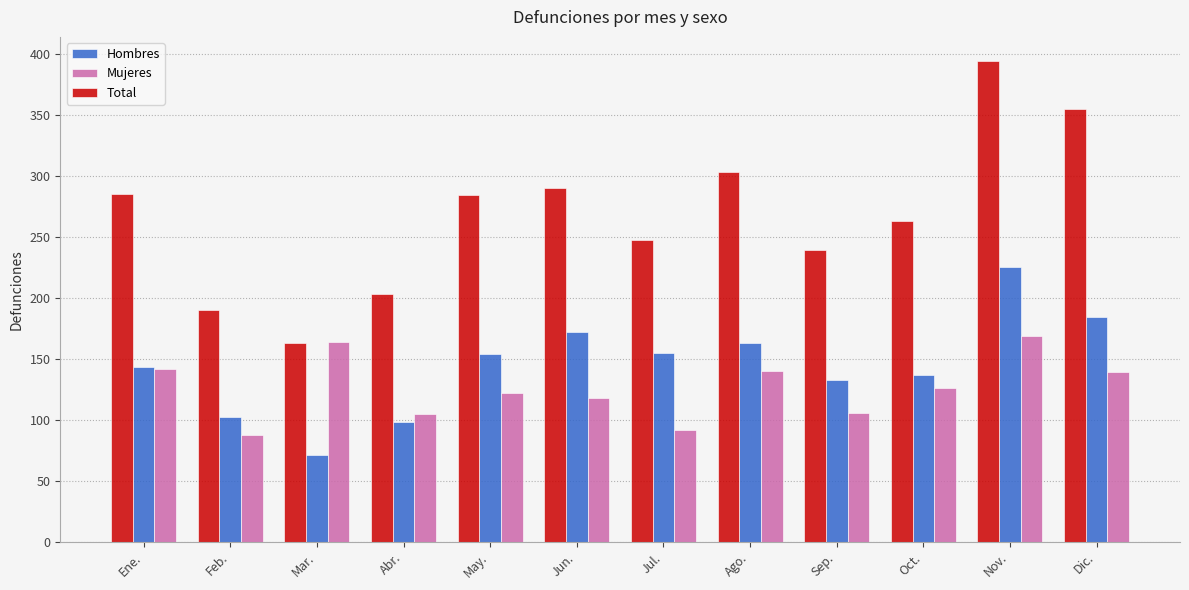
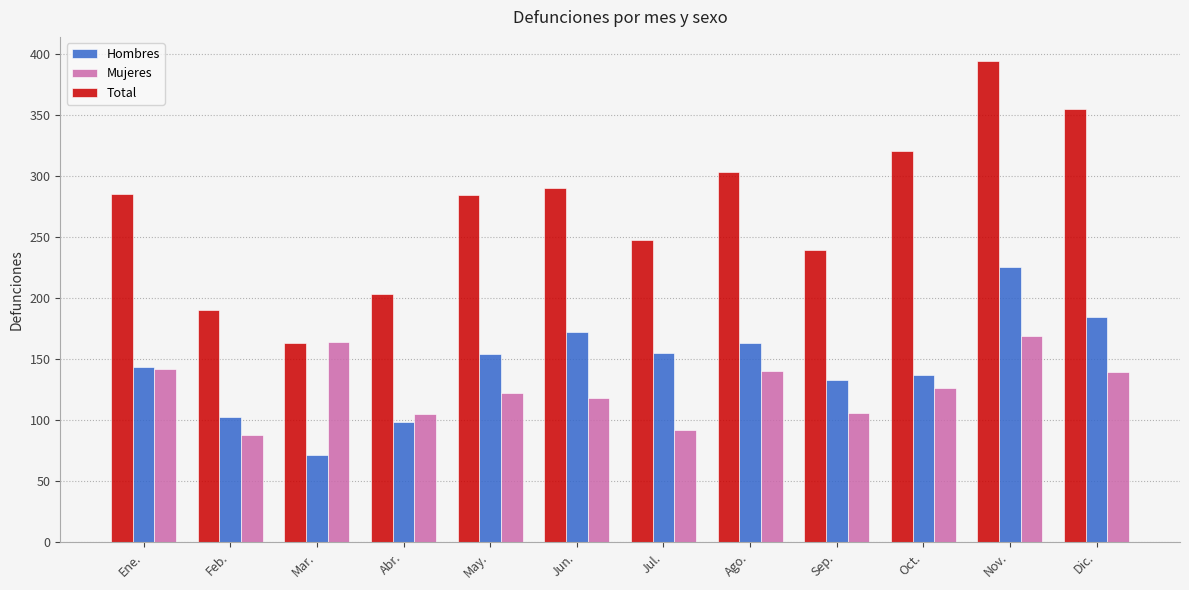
Total, Oct.: 263 -> 320
